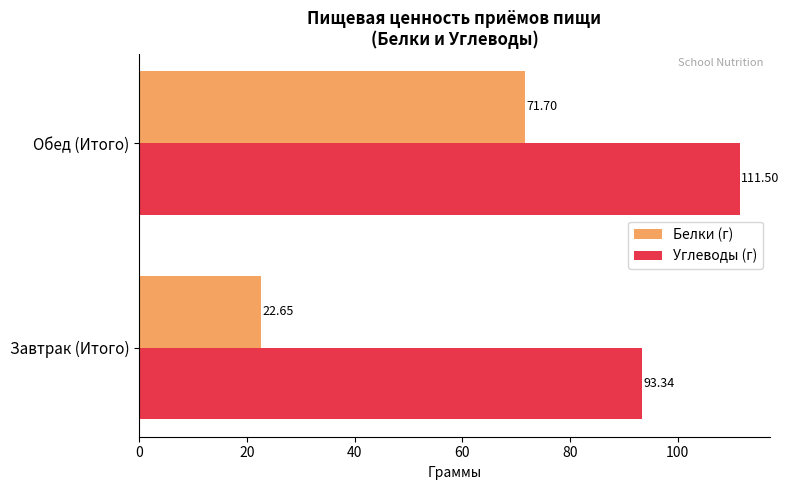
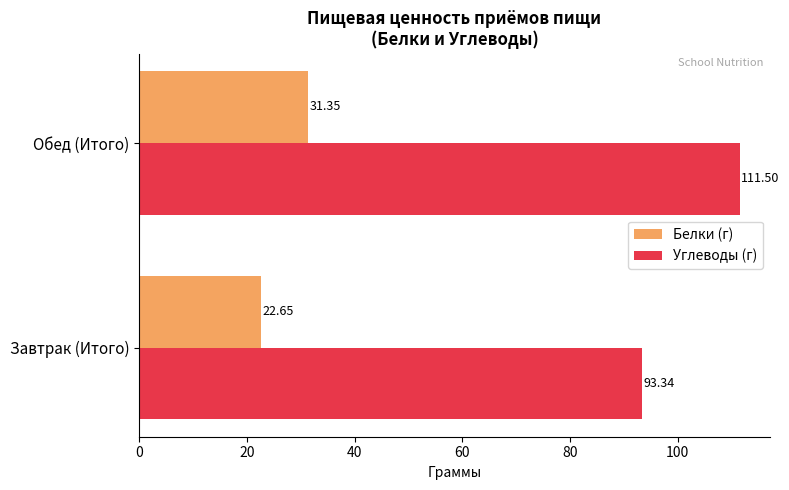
Белки (г), Обед (Итого): 71.70 -> 31.35
